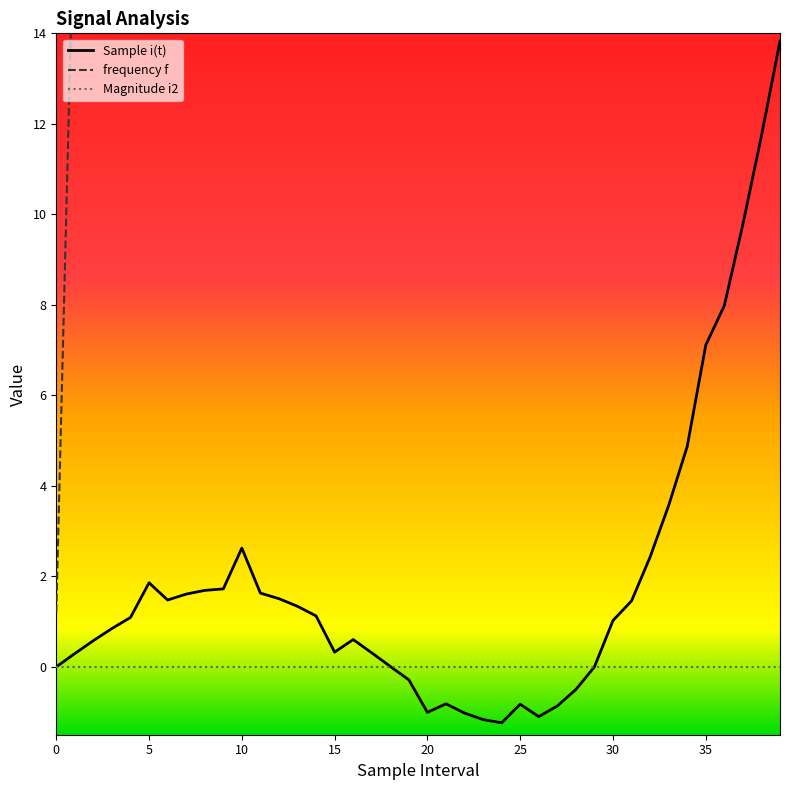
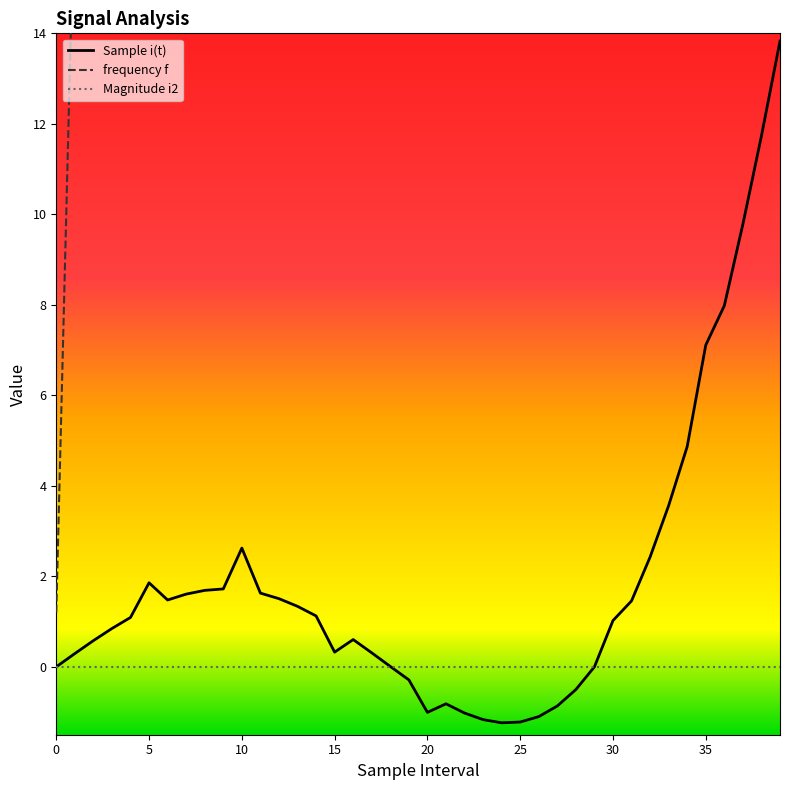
Sample i(t), 25: -0.8 -> -1.2
